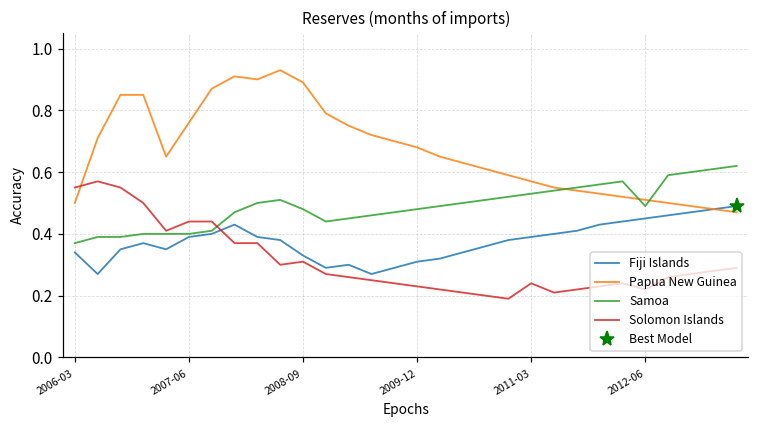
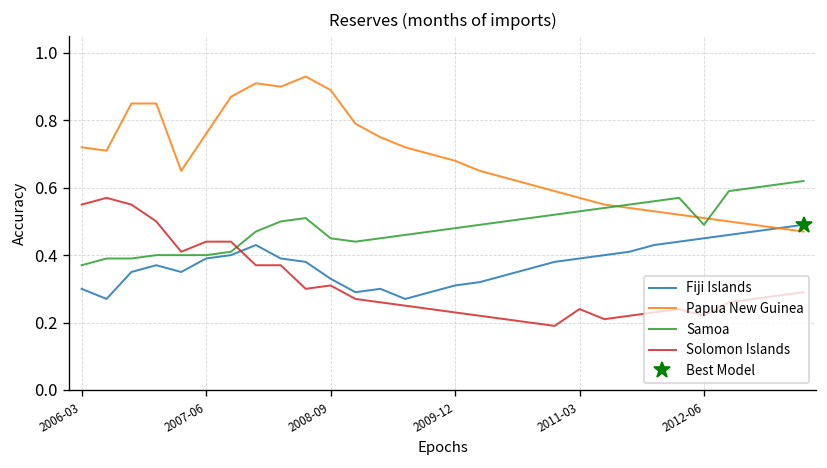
Fiji Islands, 2006-03: 0.34 -> 0.30
Papua New Guinea, 2006-03: 0.50 -> 0.72
Samoa, 2008-09: 0.48 -> 0.45
